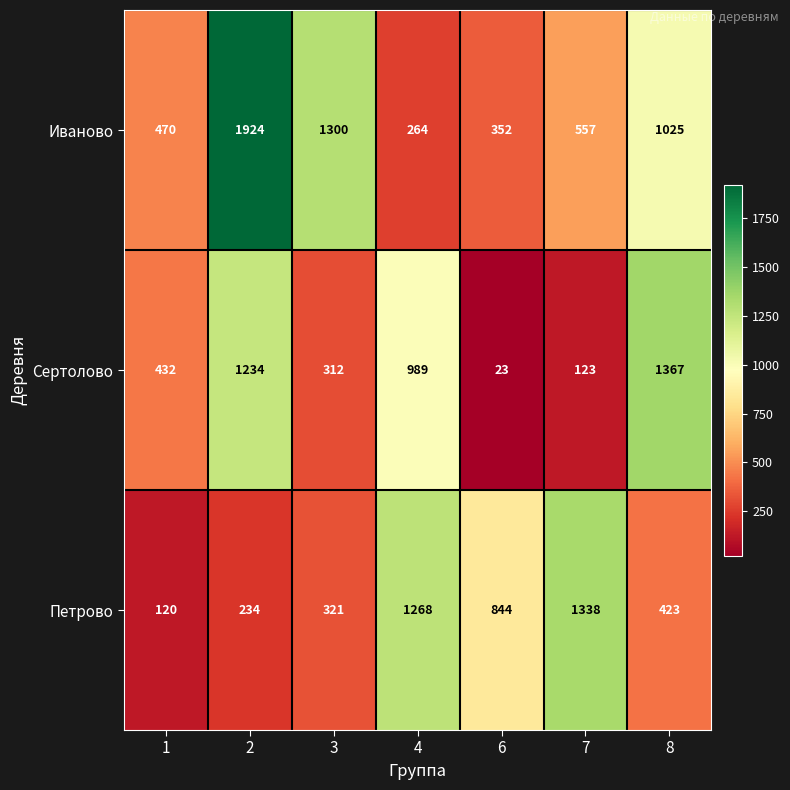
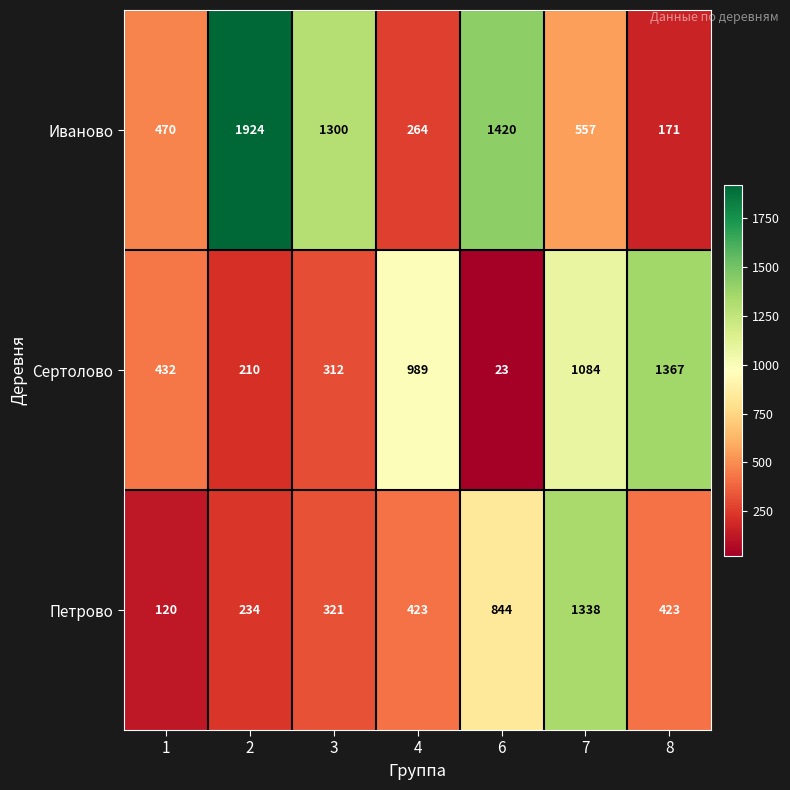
Иваново, 6: 352 -> 1420
Иваново, 8: 1025 -> 171
Сертолово, 2: 1234 -> 210
Сертолово, 7: 123 -> 1084
Петрово, 4: 1268 -> 423
